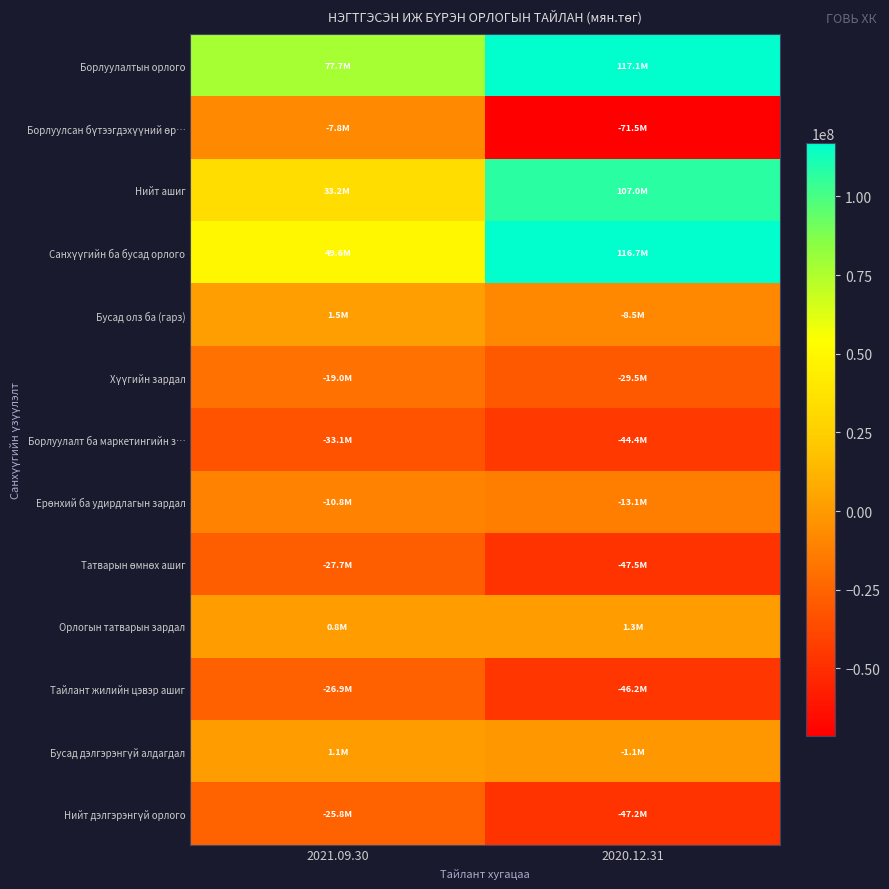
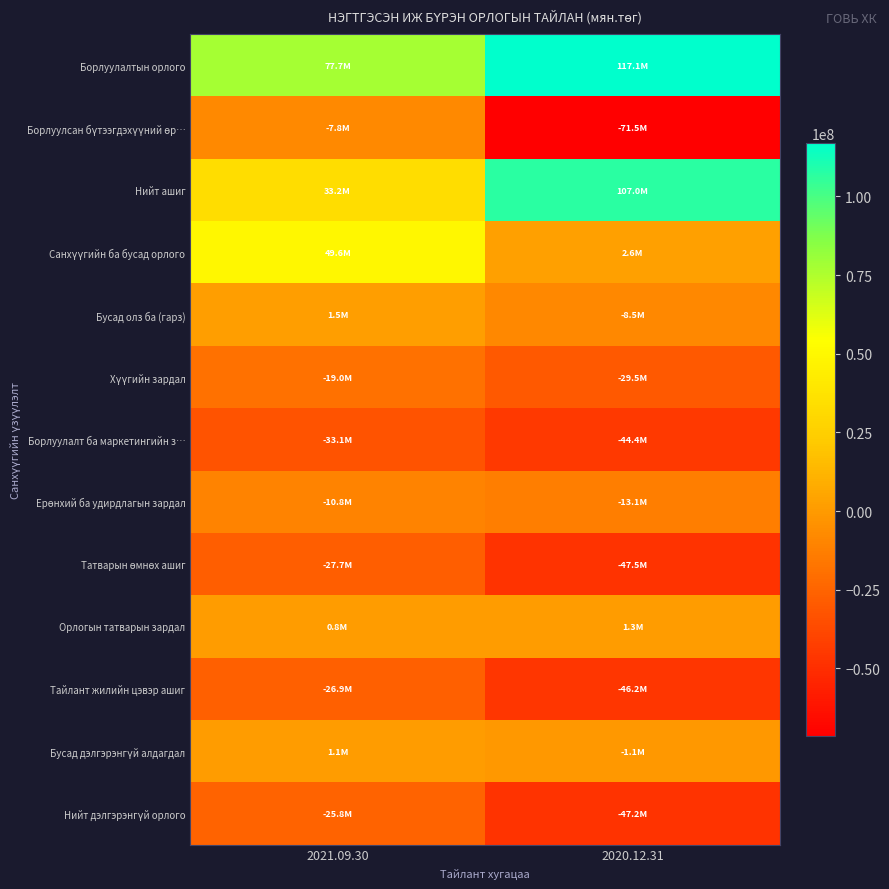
Санхүүгийн ба бусад орлого, 2020.12.31: 116.7M -> 2.6M
